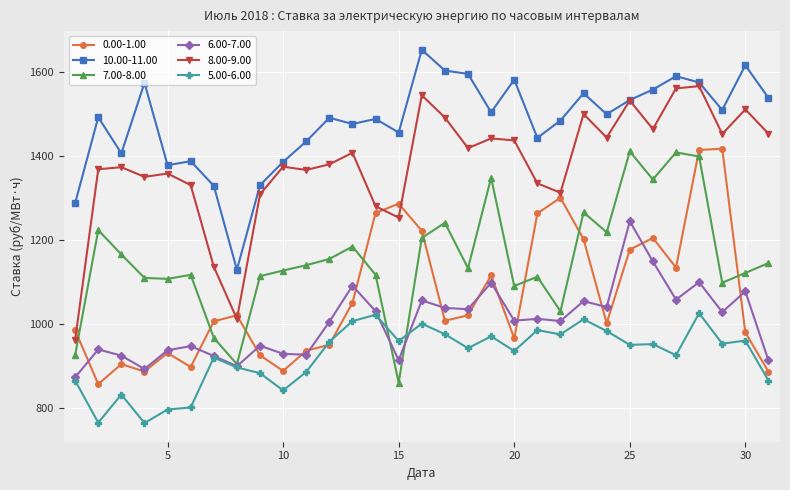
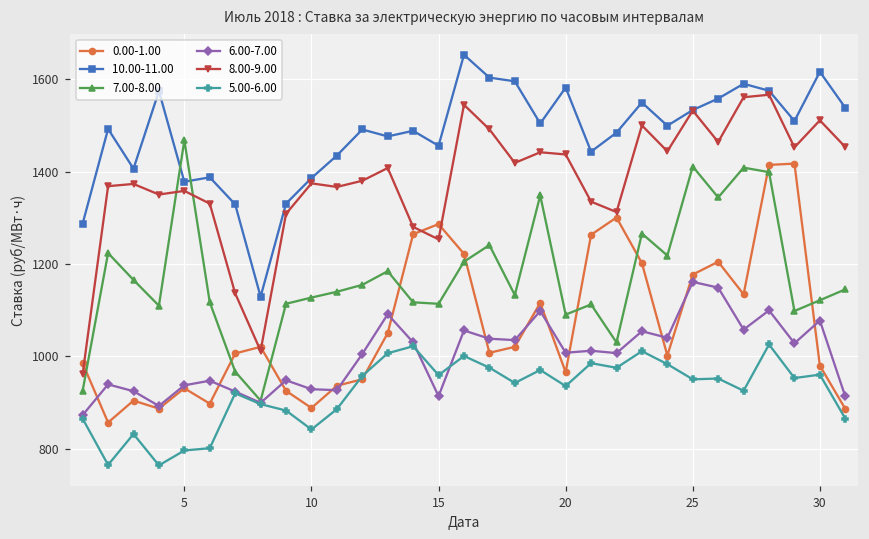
7.00-8.00, 5: 1110 -> 1470
7.00-8.00, 15: 860 -> 1110
6.00-7.00, 25: 1240 -> 1160
